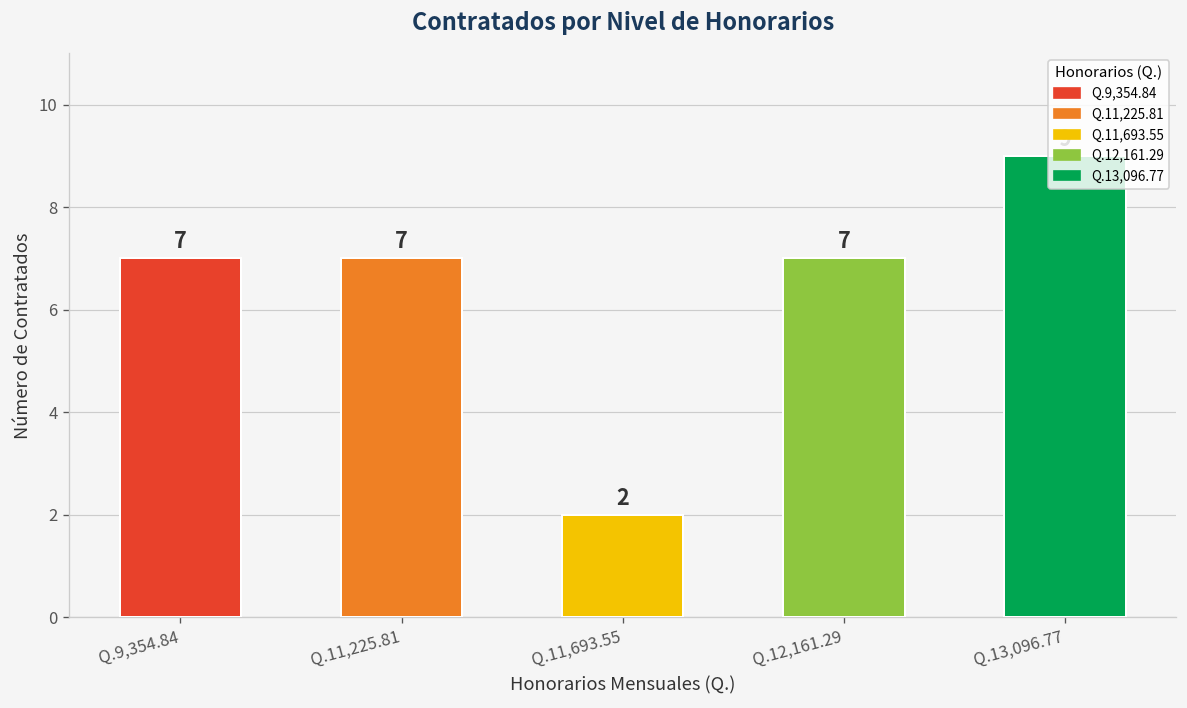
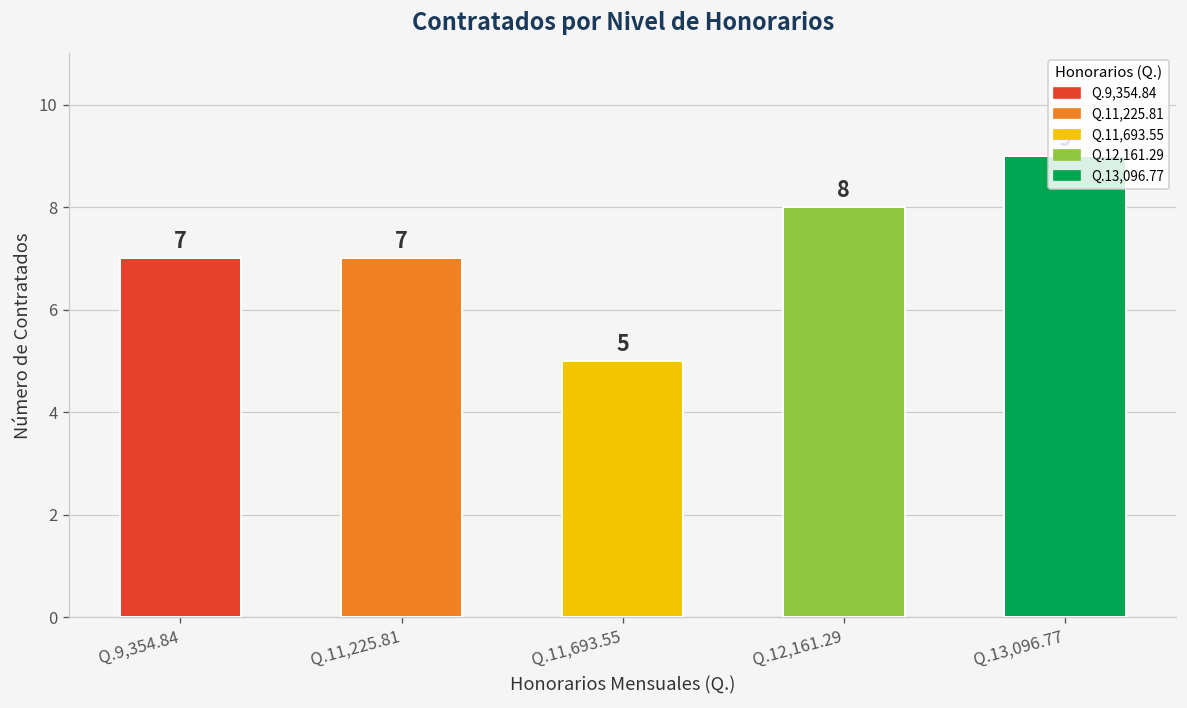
Q.11,693.55: 2 -> 5
Q.12,161.29: 7 -> 8
